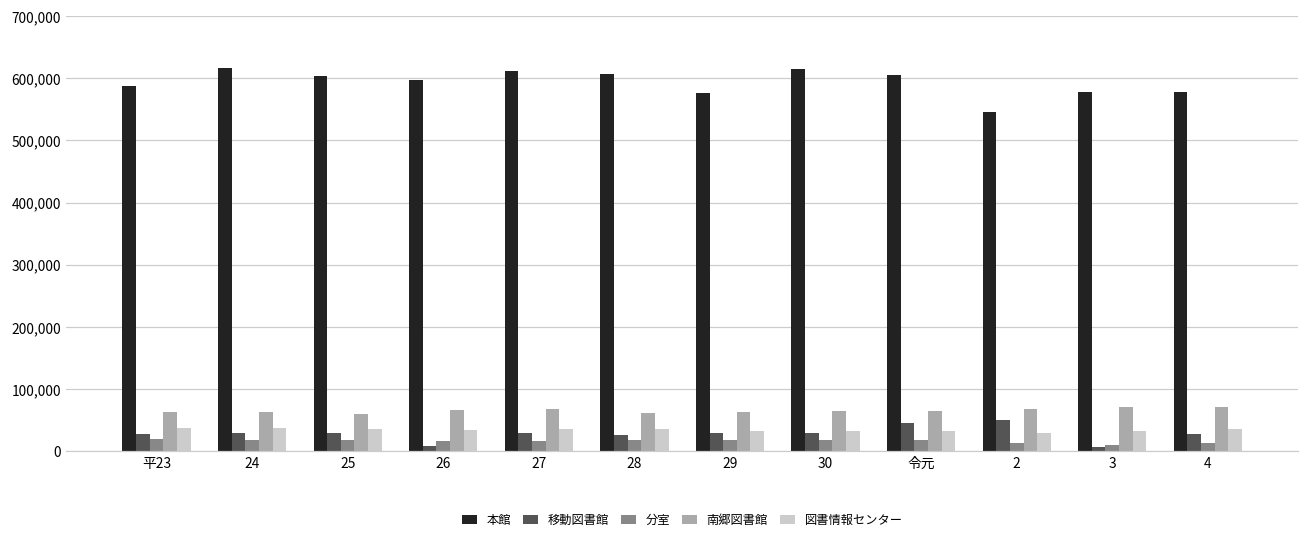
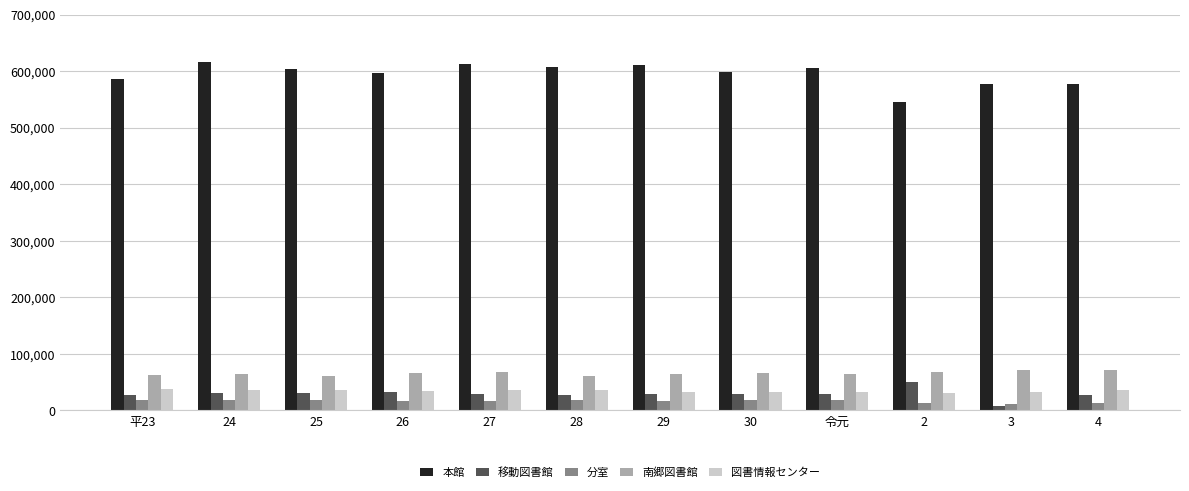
移動図書館, 26: 10,000 -> 30,000
本館, 29: 580,000 -> 610,000
本館, 30: 610,000 -> 600,000
移動図書館, 令元: 50,000 -> 30,000
